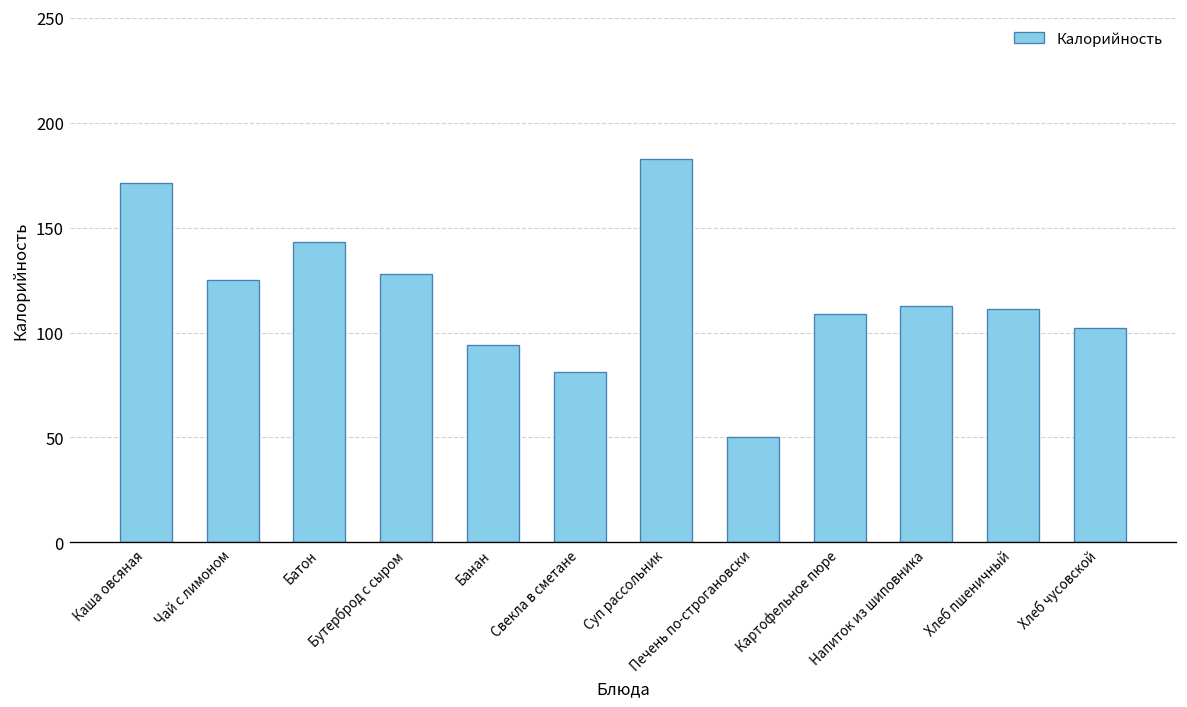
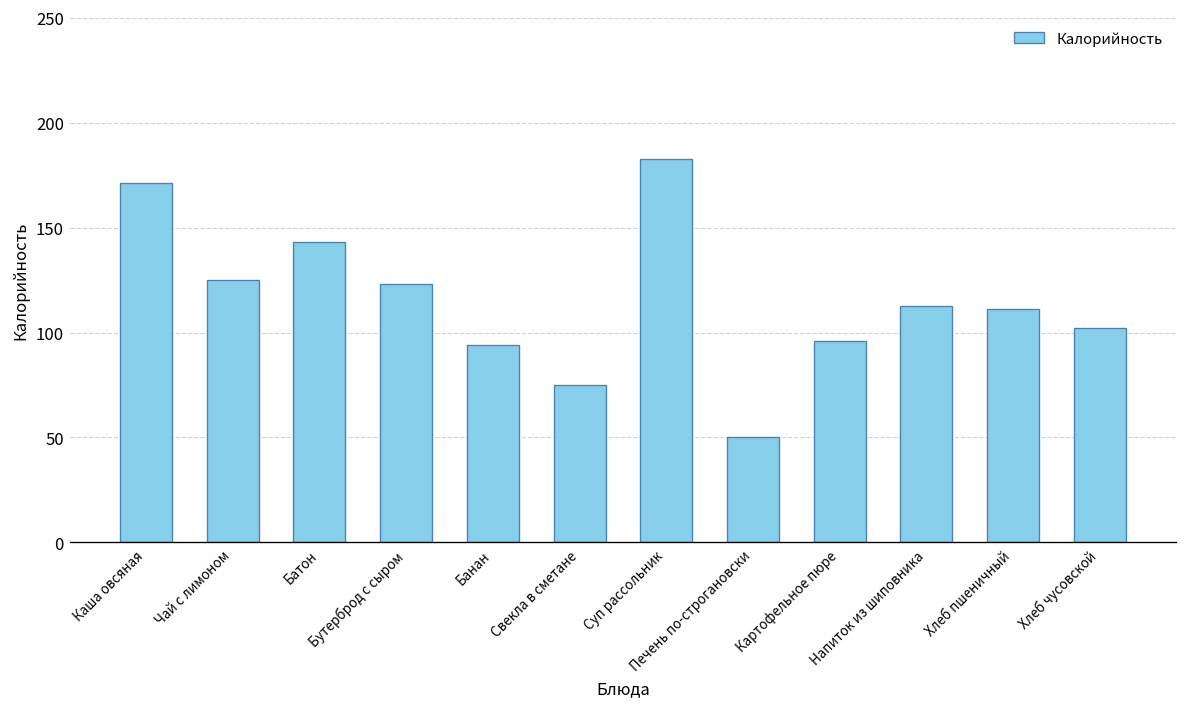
Бутерброд с сыром: 128 -> 123
Свекла в сметане: 81 -> 75
Картофельное пюре: 109 -> 96
